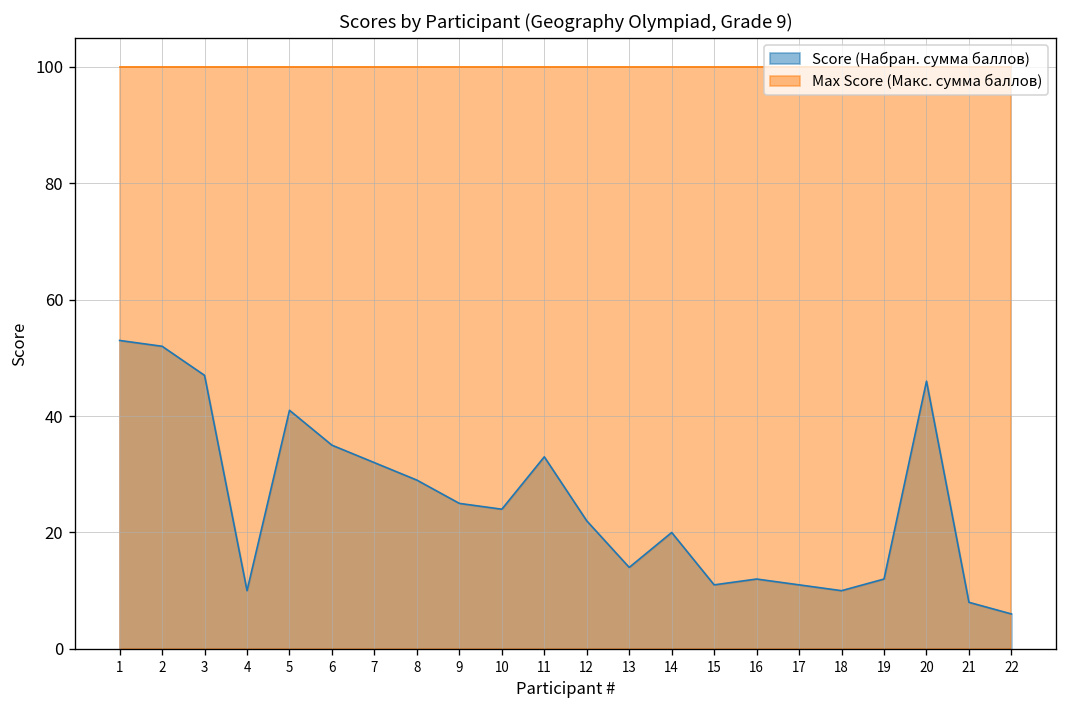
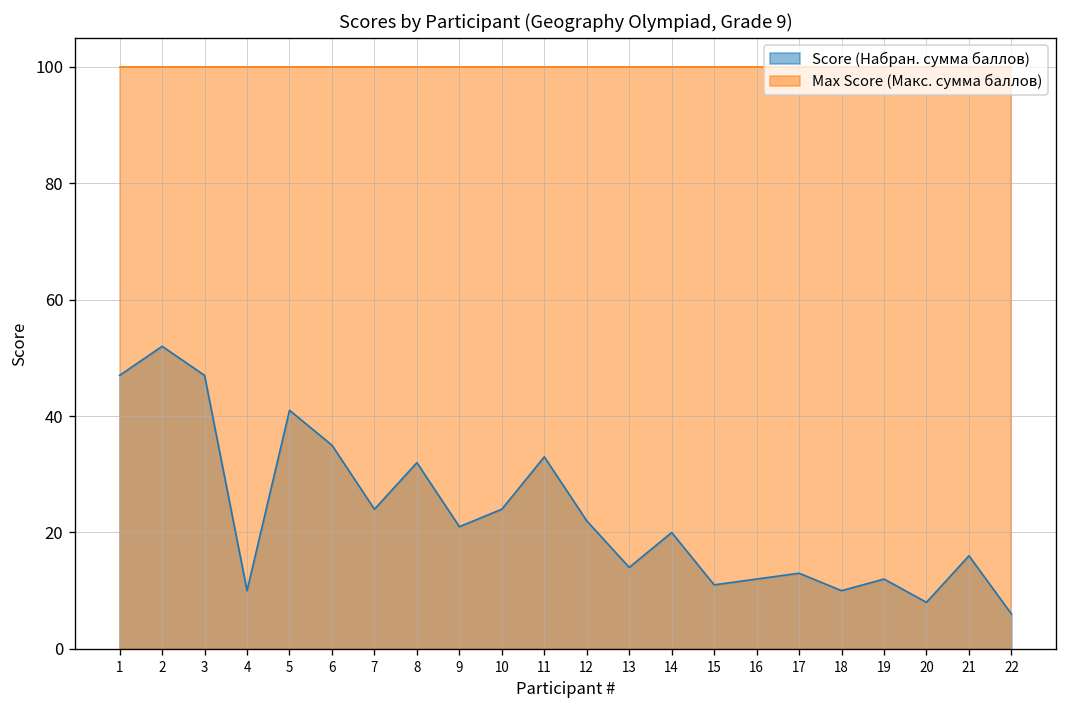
Score (Набран. сумма баллов), 1: 53 -> 47
Score (Набран. сумма баллов), 7: 32 -> 24
Score (Набран. сумма баллов), 8: 29 -> 32
Score (Набран. сумма баллов), 9: 25 -> 21
Score (Набран. сумма баллов), 17: 11 -> 13
Score (Набран. сумма баллов), 20: 46 -> 8
Score (Набран. сумма баллов), 21: 8 -> 16
